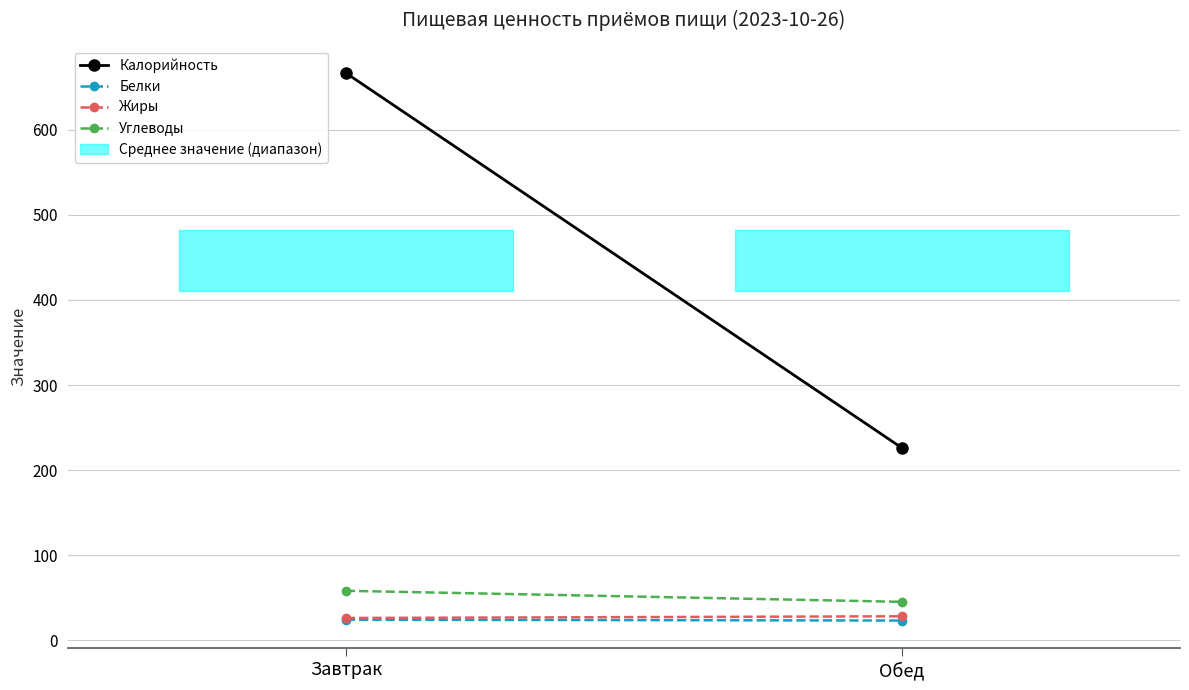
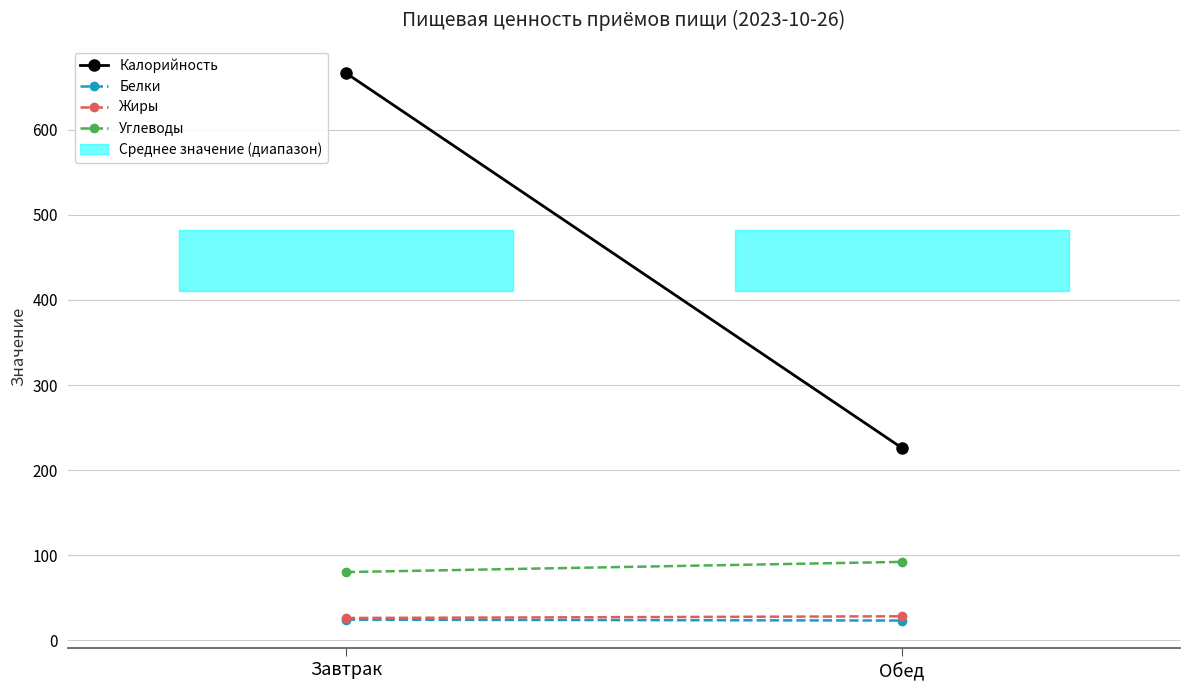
Углеводы, Завтрак: 60 -> 80
Углеводы, Обед: 50 -> 90
